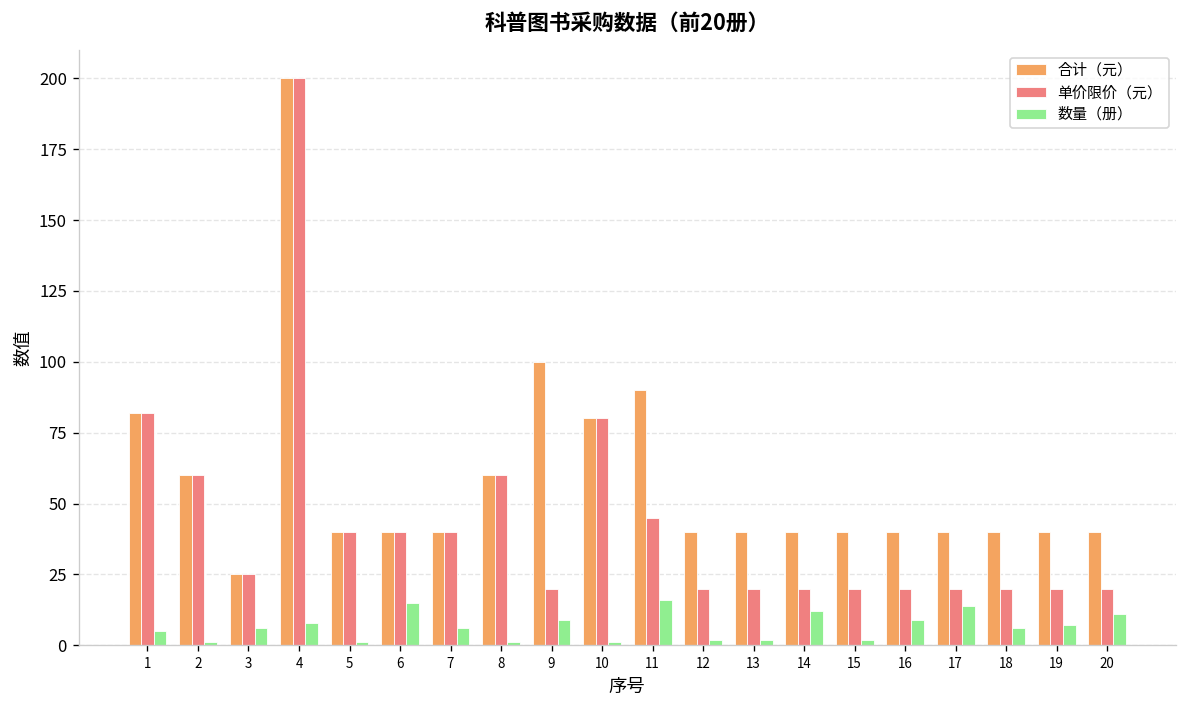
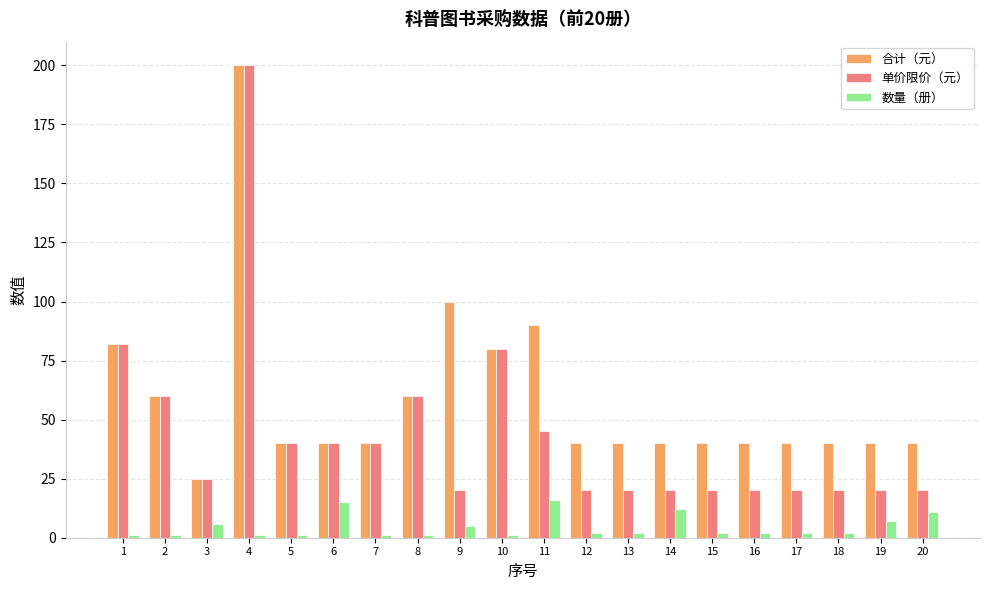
数量（册）, 1: 5 -> 1
数量（册）, 4: 8 -> 1
数量（册）, 7: 6 -> 1
数量（册）, 9: 9 -> 5
数量（册）, 16: 9 -> 2
数量（册）, 17: 14 -> 2
数量（册）, 18: 6 -> 2
